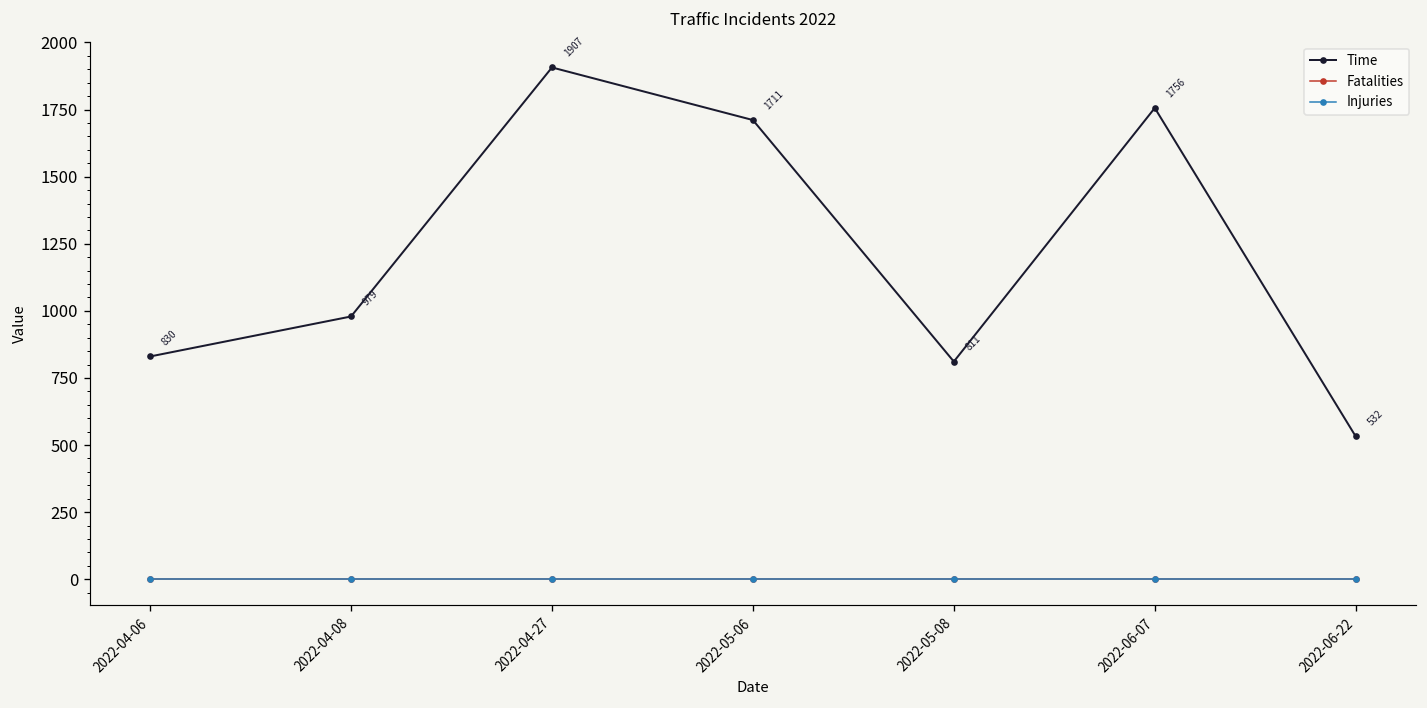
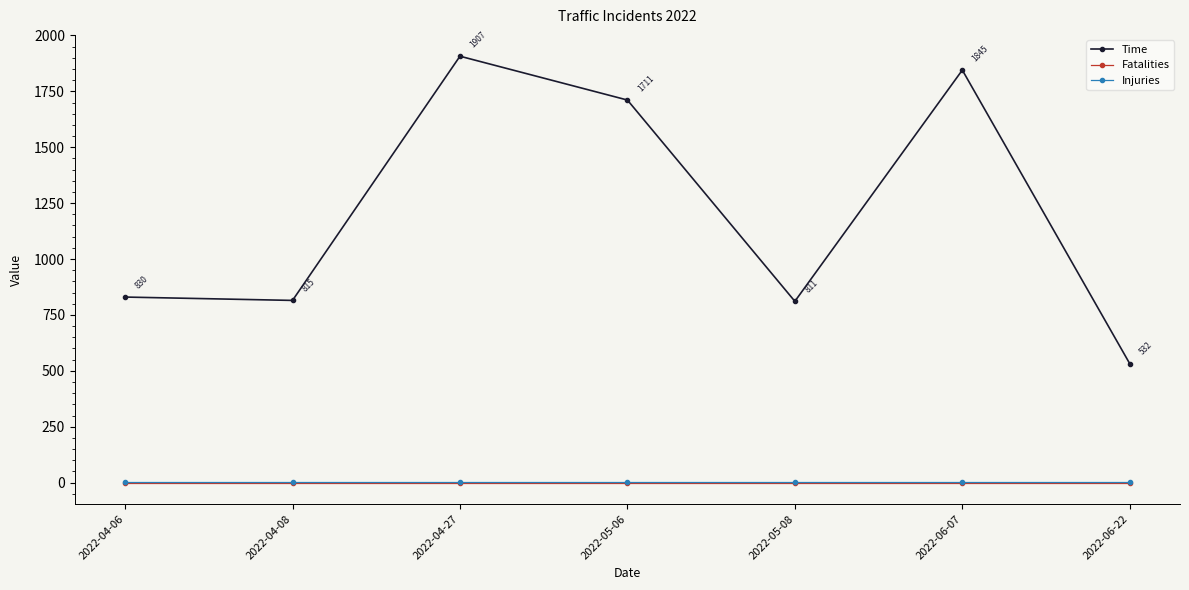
Time, 2022-04-08: 979 -> 815
Time, 2022-06-07: 1756 -> 1845
